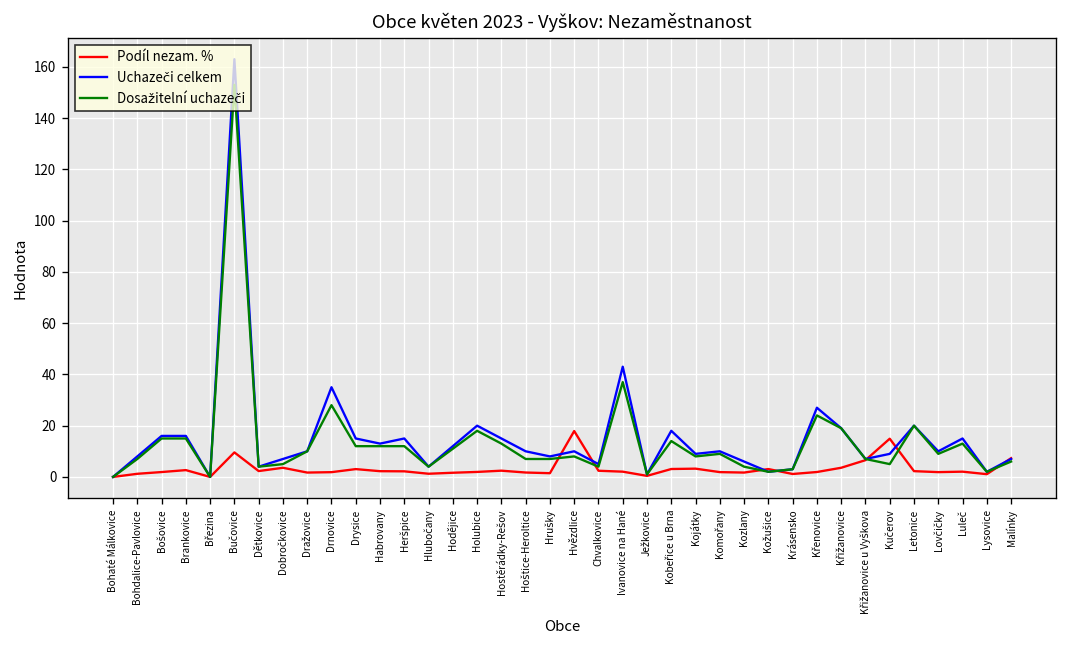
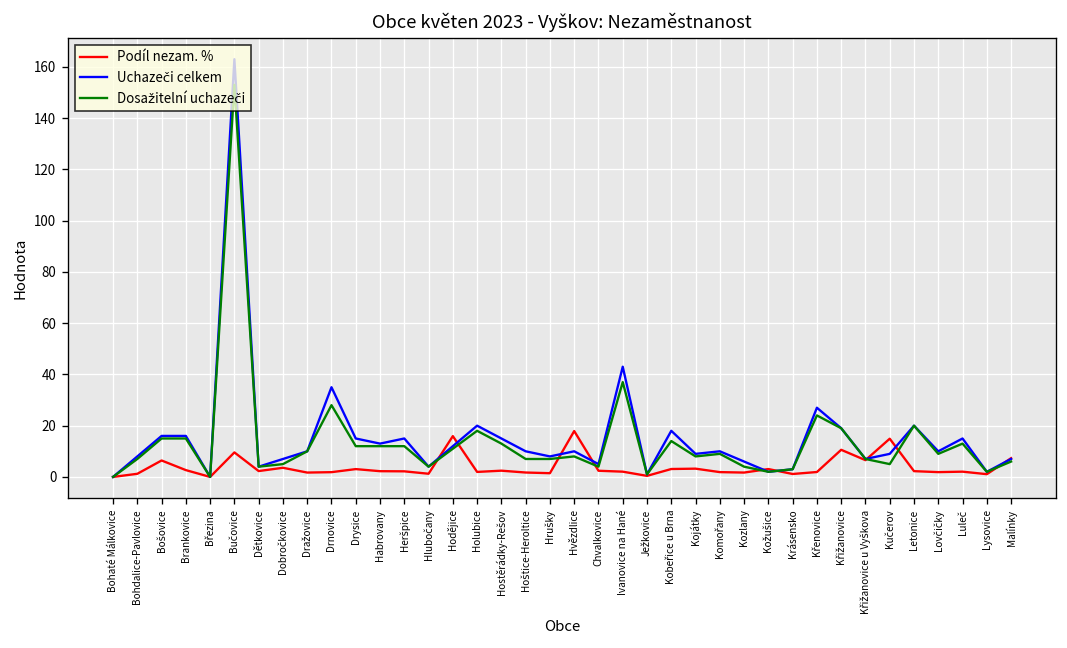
Podíl nezam. %, Bošovice: 2 -> 6
Podíl nezam. %, Hodějice: 2 -> 16
Podíl nezam. %, Křižanovice: 4 -> 11
